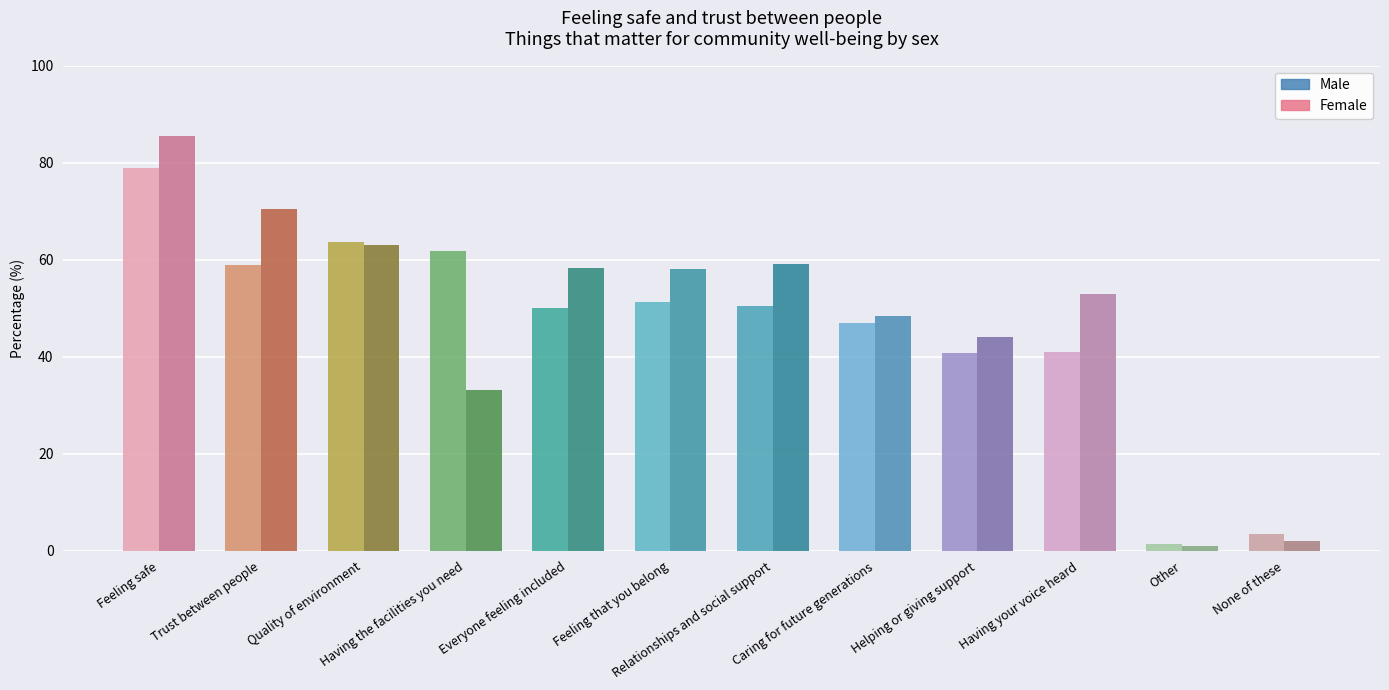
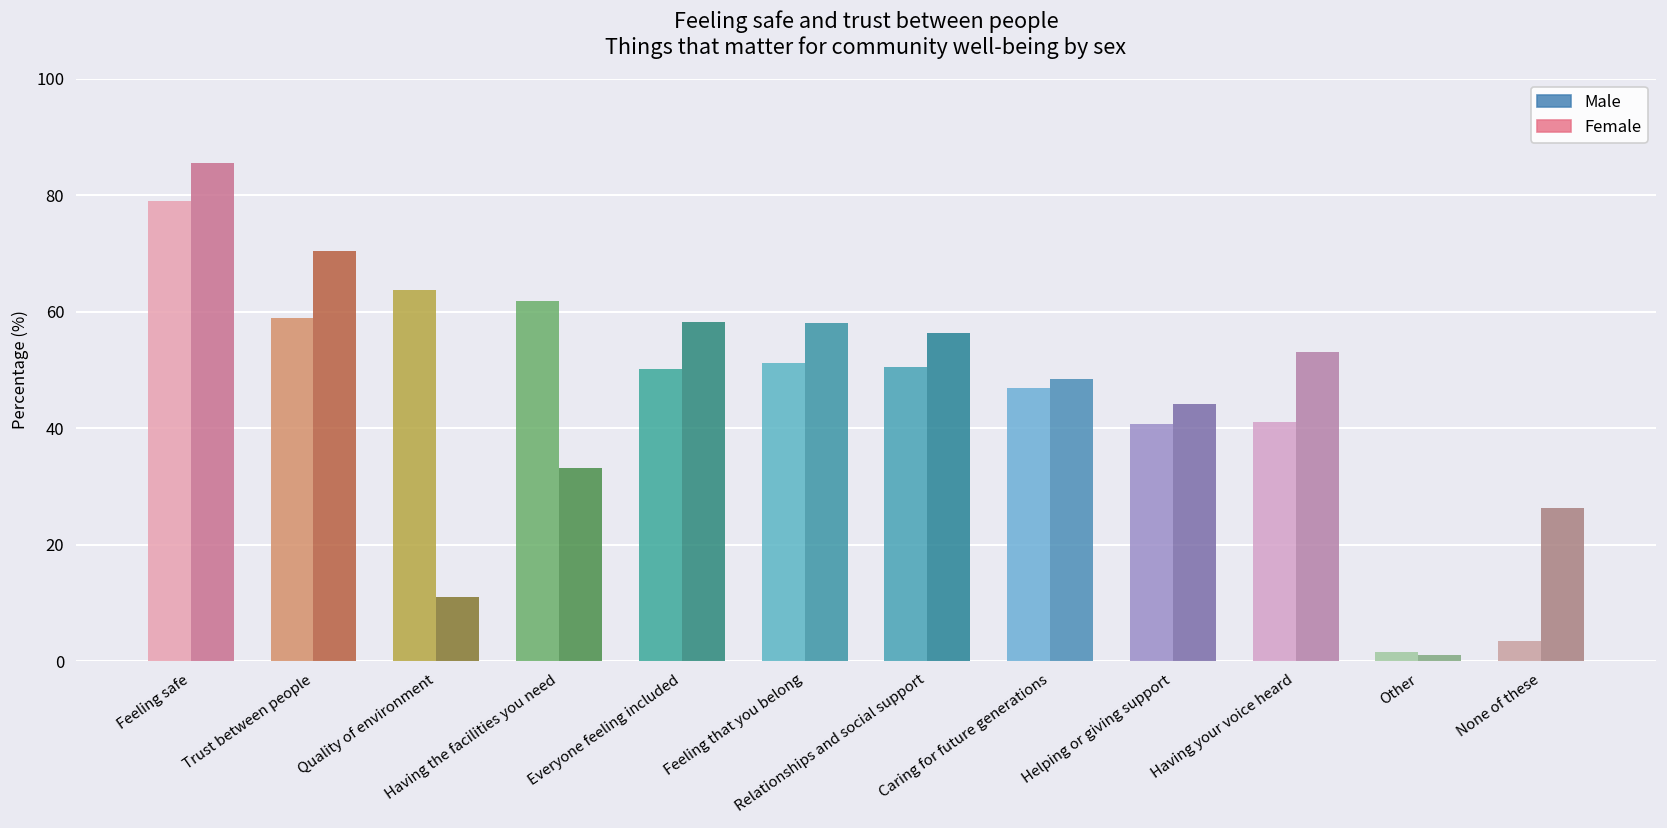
Female, Quality of environment: 63 -> 11
Female, Relationships and social support: 59 -> 56
Female, None of these: 2 -> 26
